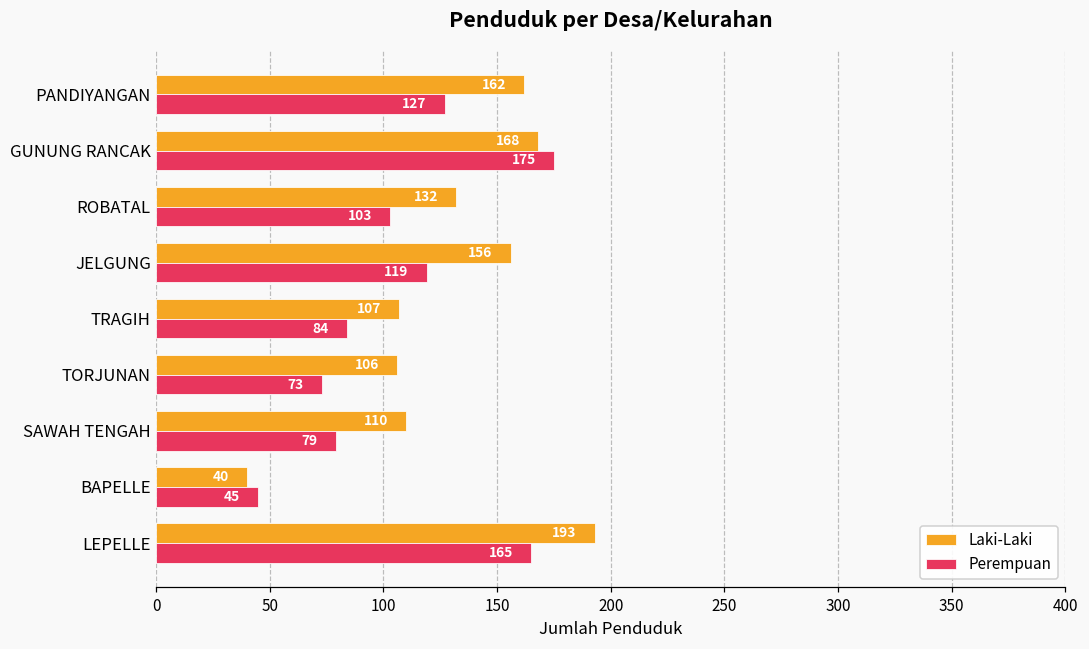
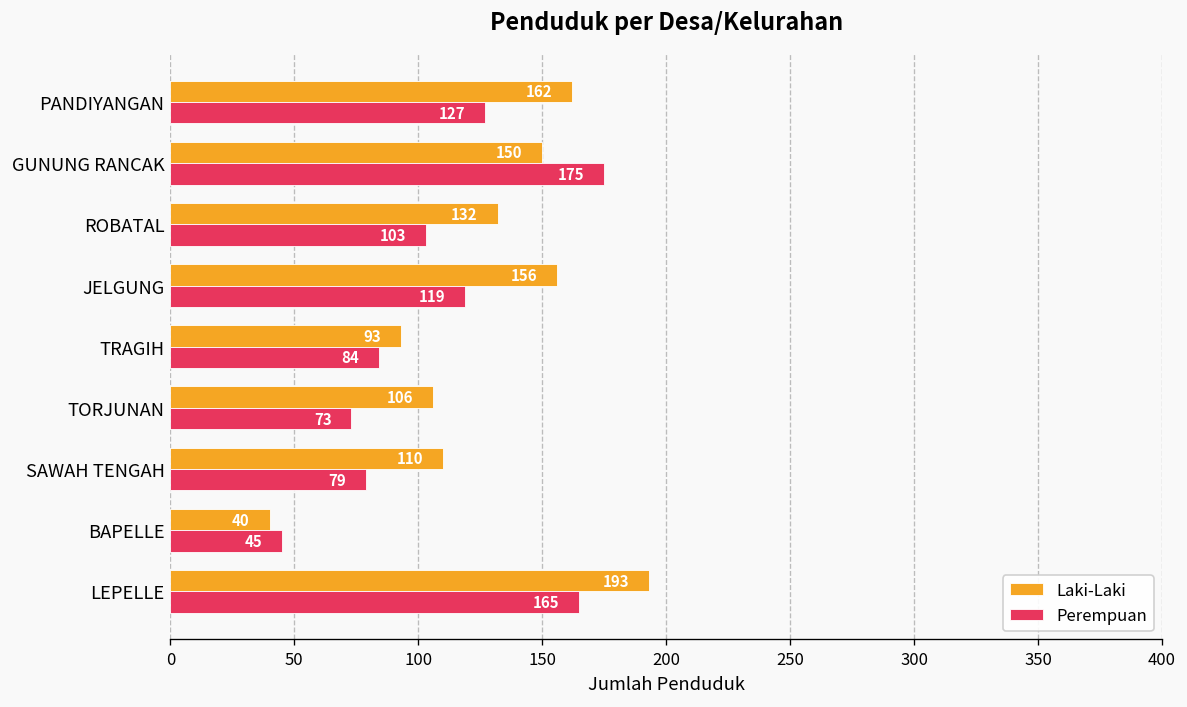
Laki-Laki, GUNUNG RANCAK: 168 -> 150
Laki-Laki, TRAGIH: 107 -> 93
